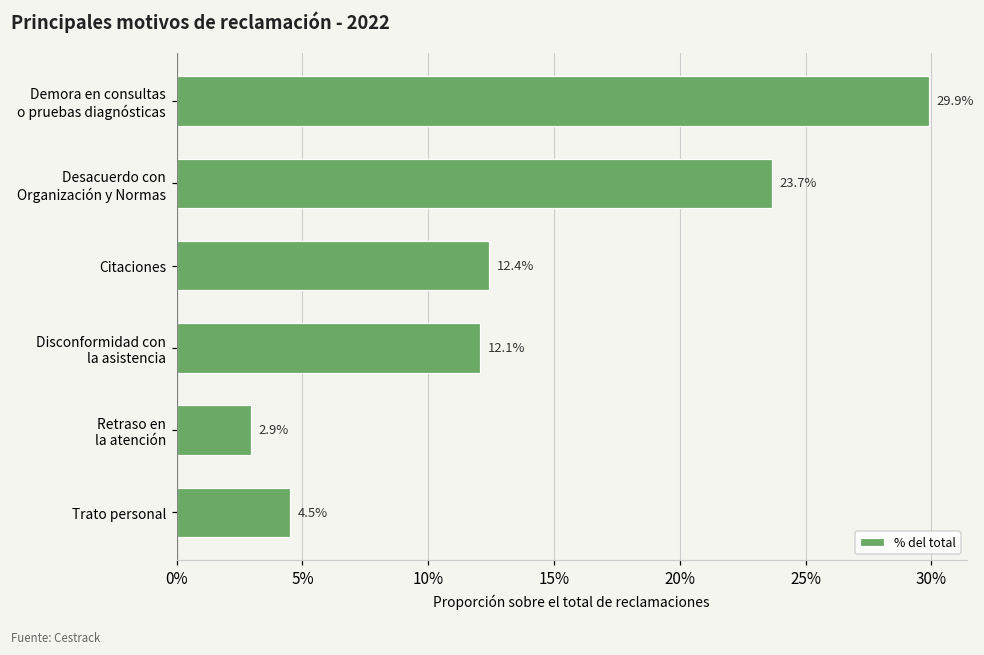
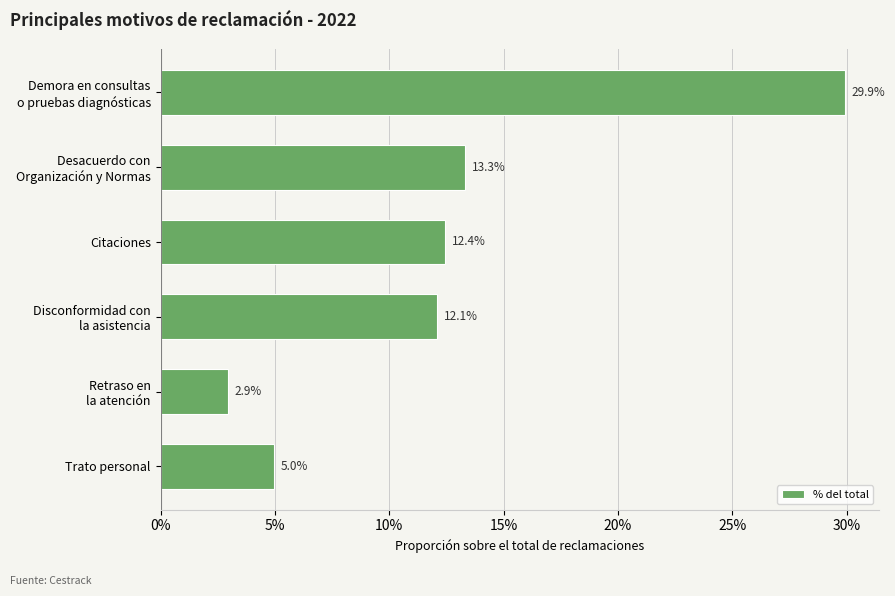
Desacuerdo con Organización y Normas: 23.7% -> 13.3%
Trato personal: 4.5% -> 5.0%
